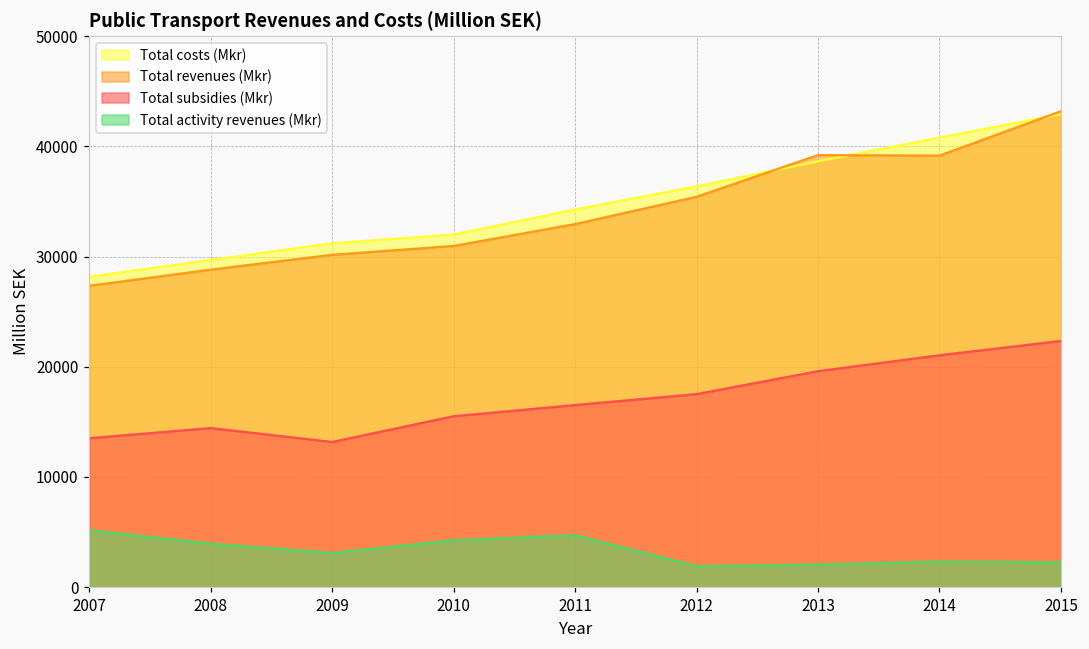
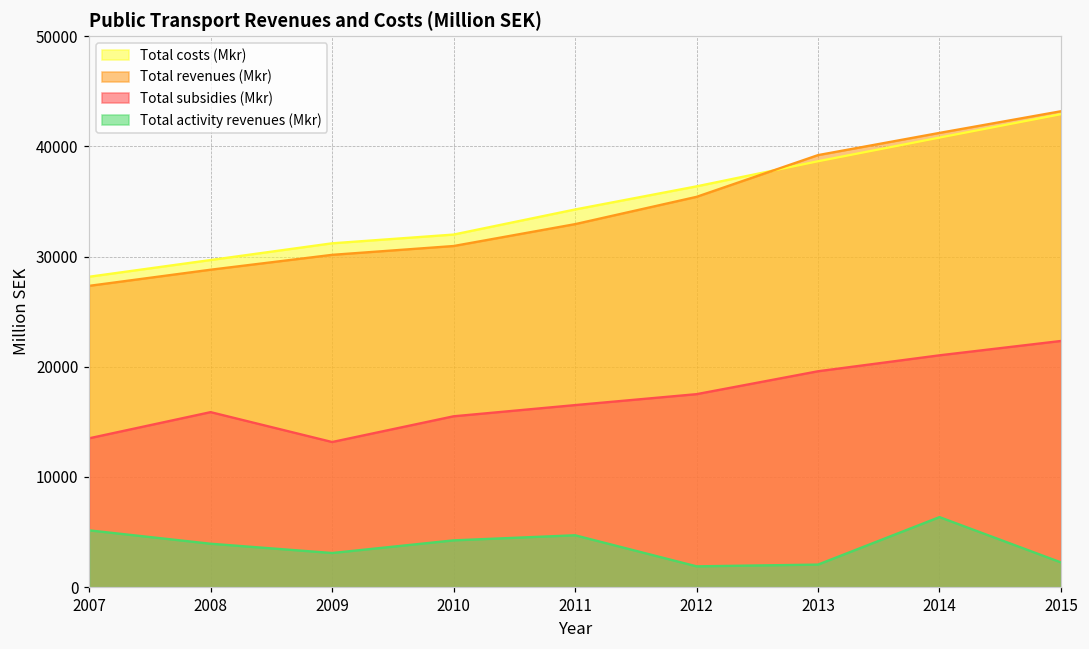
Total subsidies (Mkr), 2008: 14400 -> 15900
Total revenues (Mkr), 2014: 39200 -> 41200
Total activity revenues (Mkr), 2014: 2300 -> 6400
